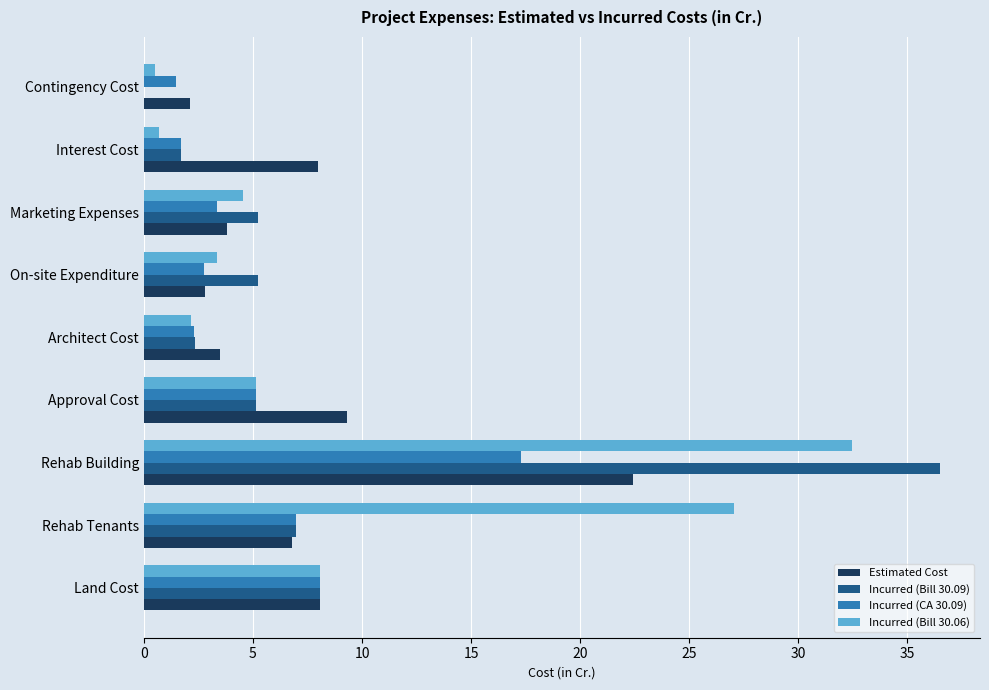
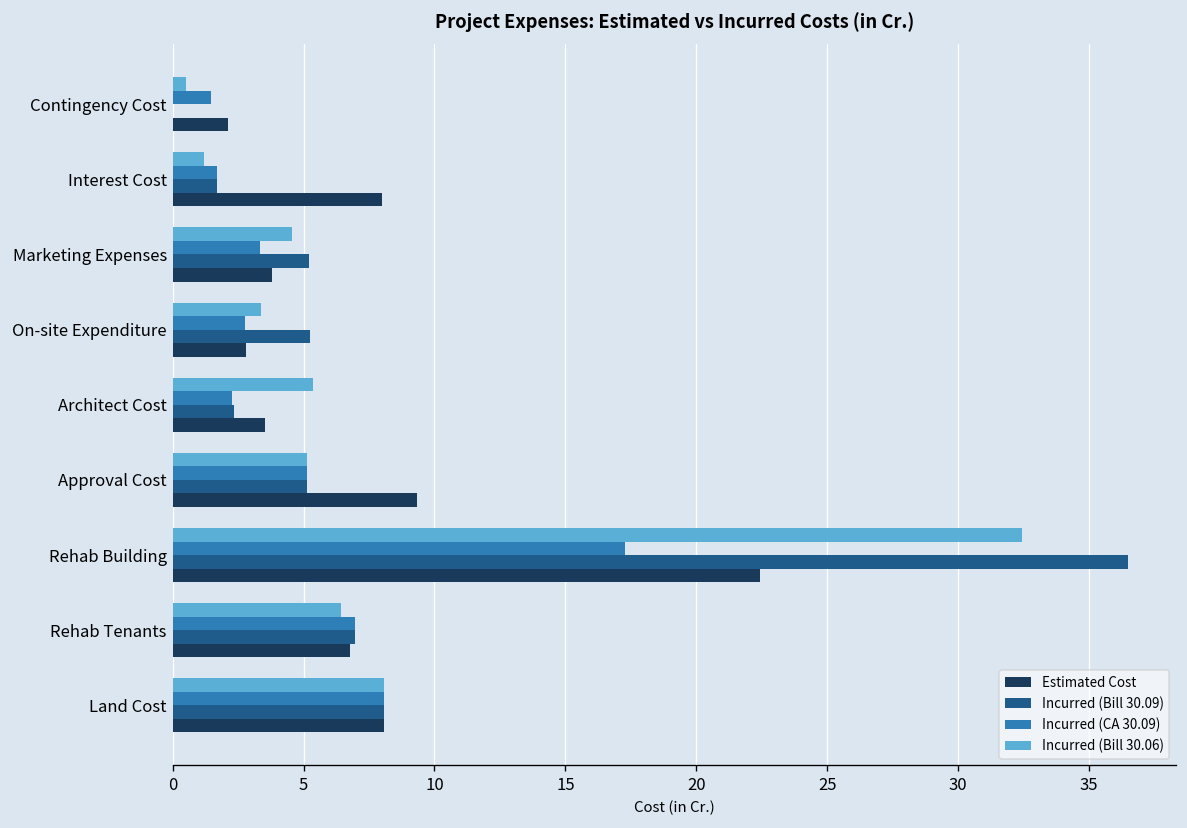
Incurred (Bill 30.06), Interest Cost: 0.7 -> 1.2
Incurred (Bill 30.06), Architect Cost: 2.1 -> 5.4
Incurred (Bill 30.06), Rehab Tenants: 27.1 -> 6.4
